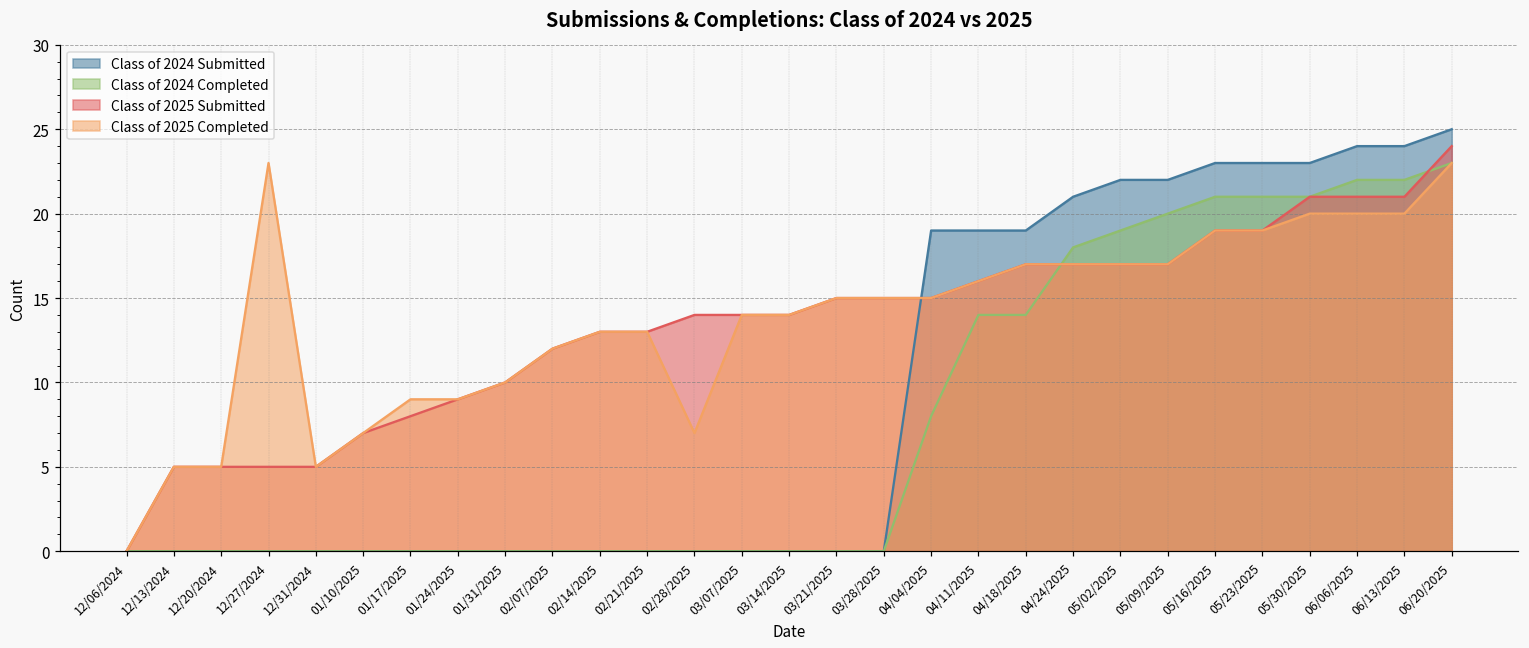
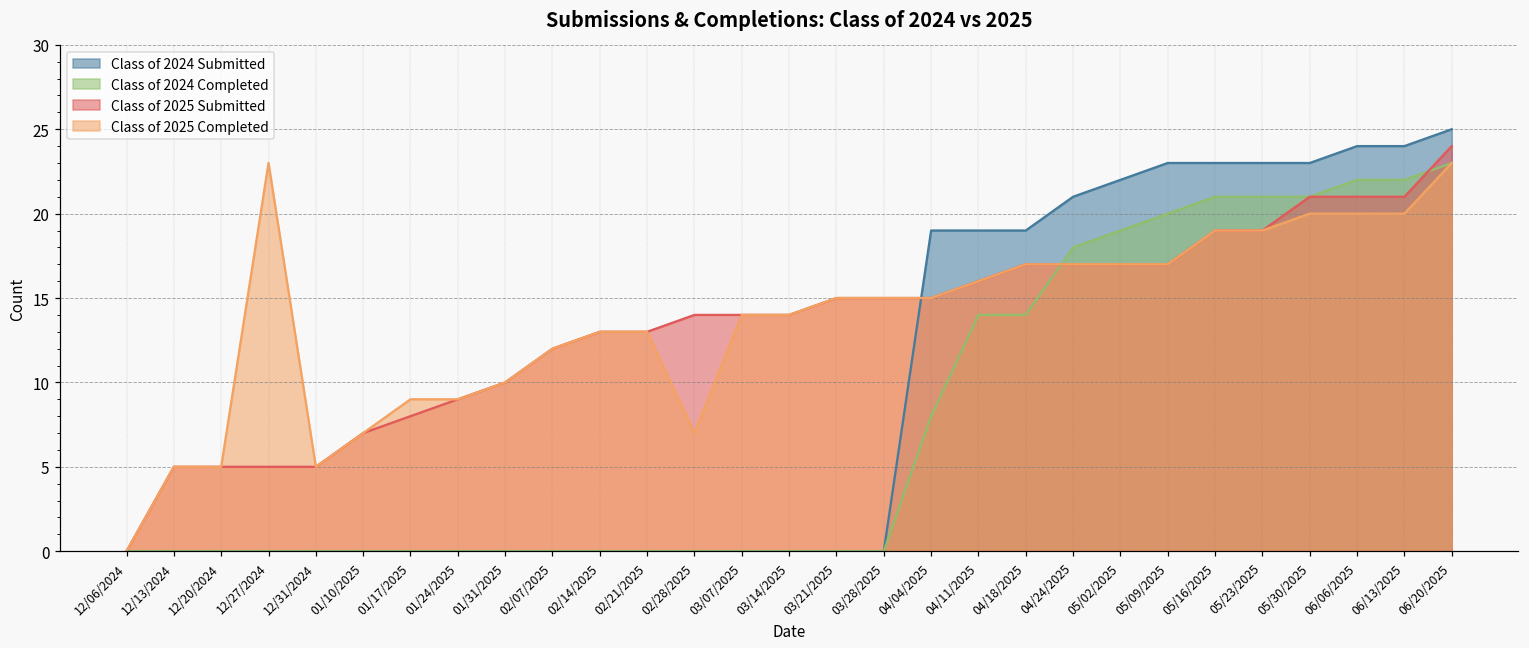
Class of 2024 Submitted, 05/09/2025: 22 -> 23
